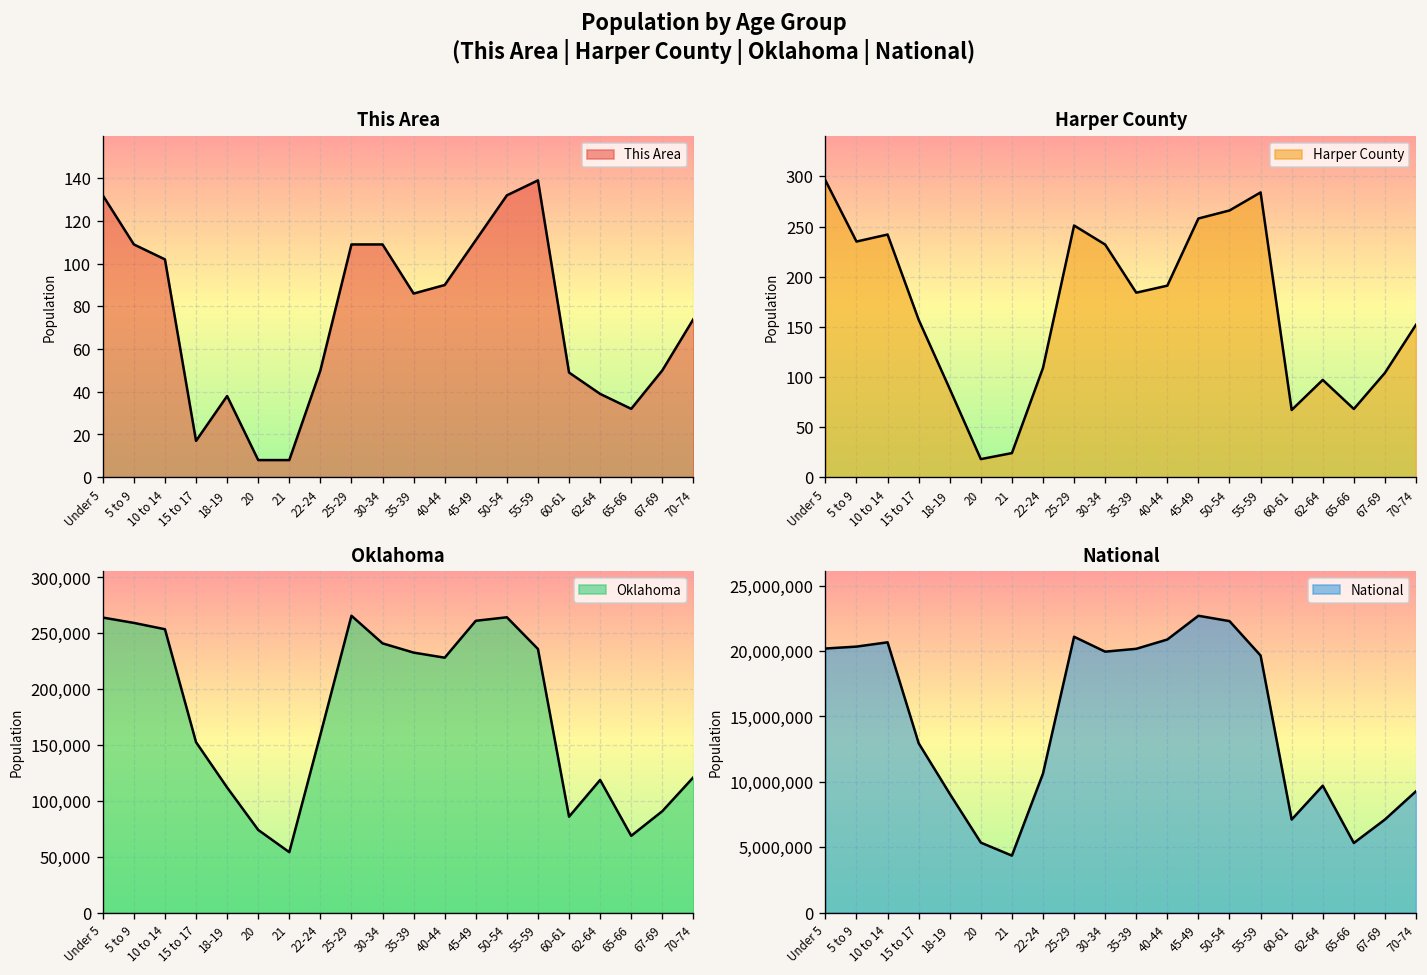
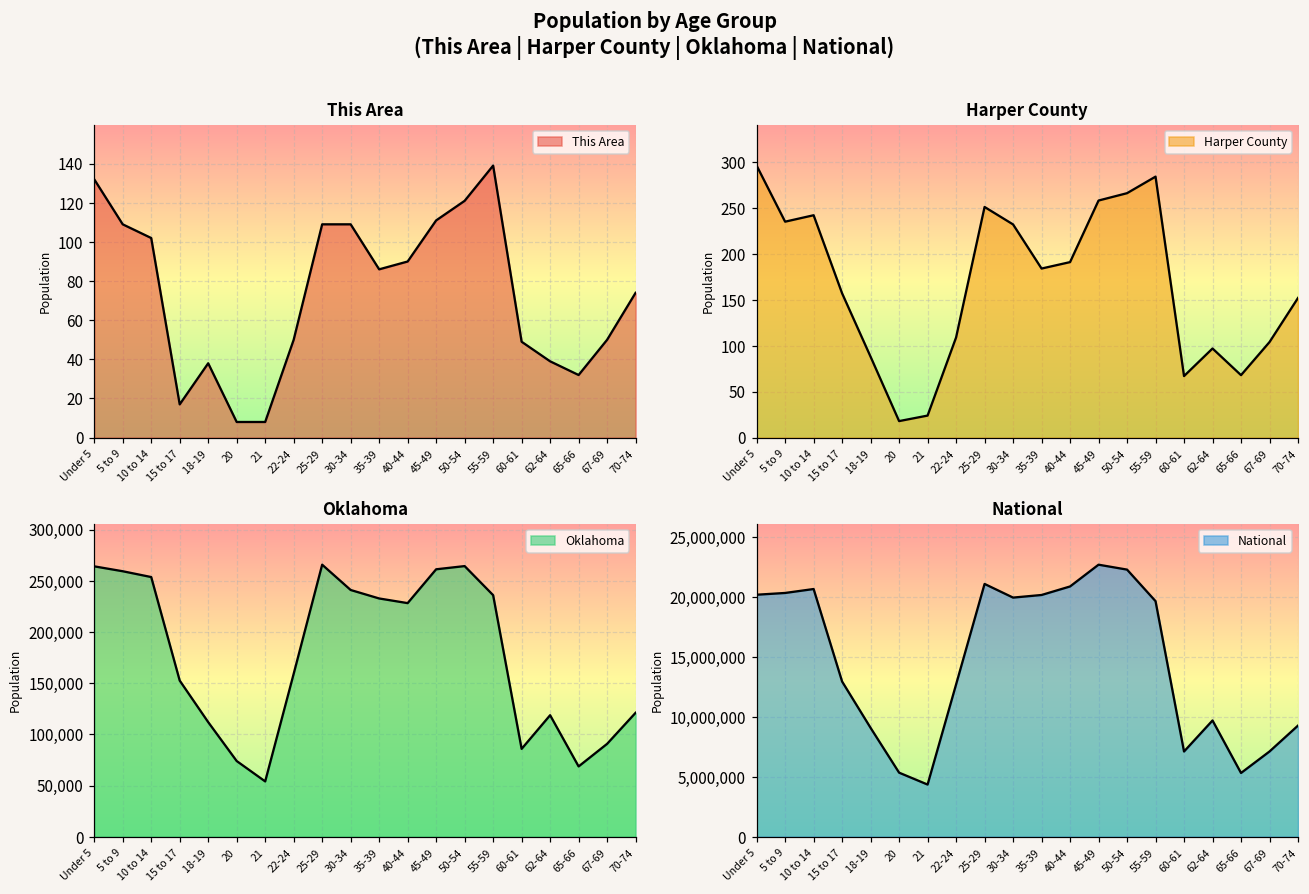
This Area, 50-54: 132 -> 121
National, 22-24: 10,600,000 -> 12,700,000
